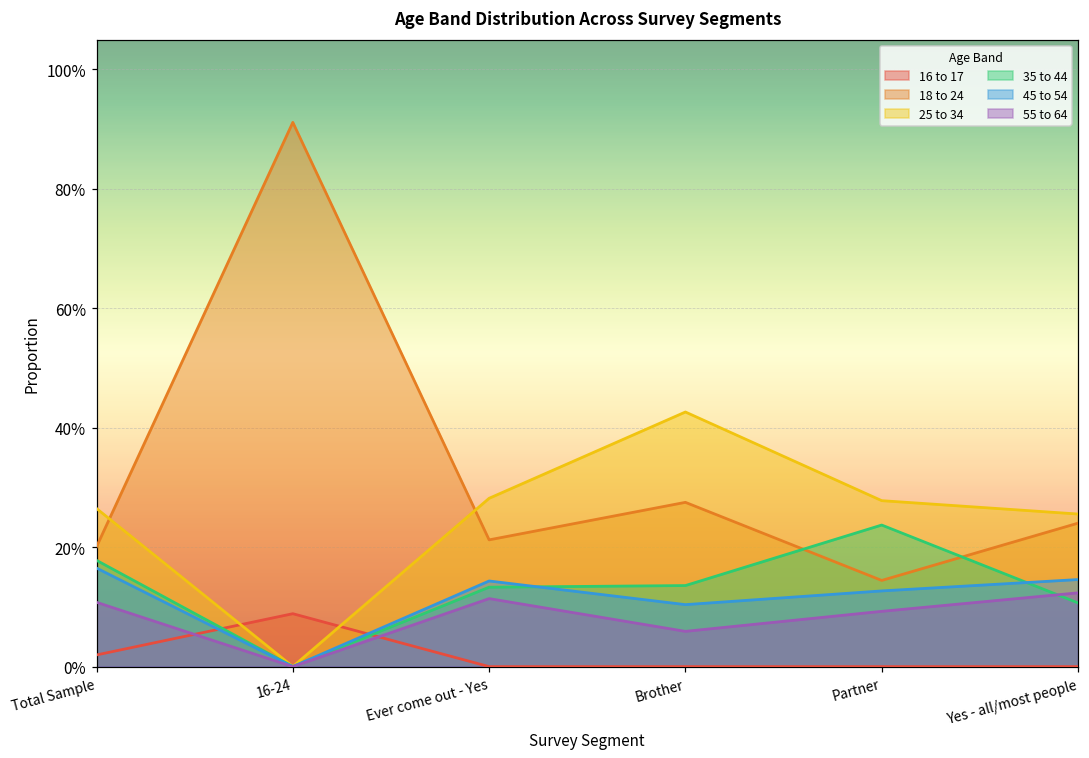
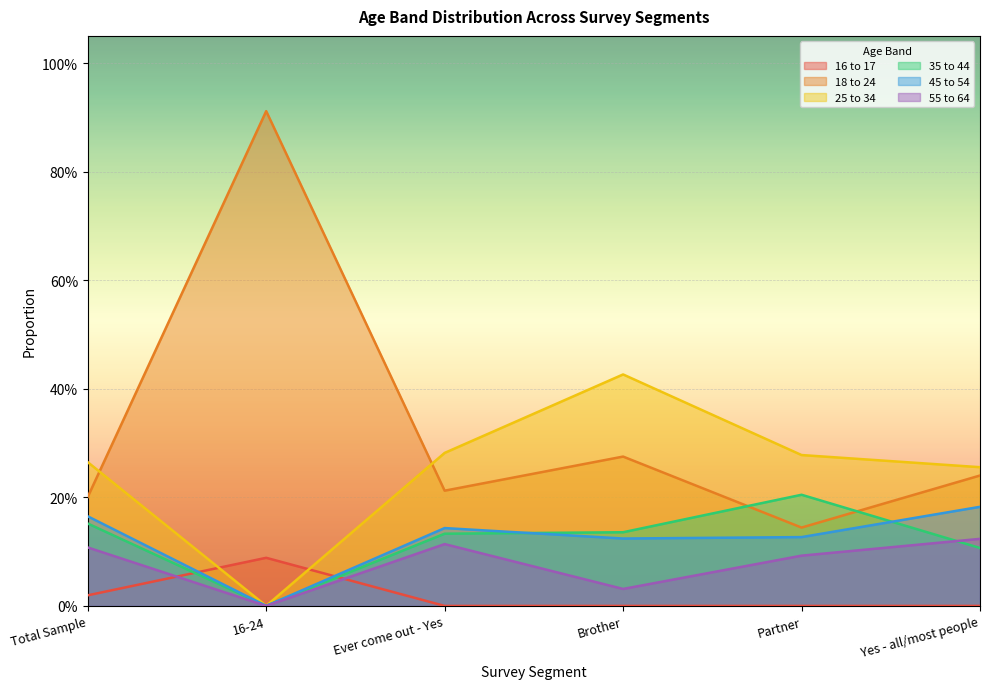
35 to 44, Total Sample: 18% -> 15%
45 to 54, Brother: 10% -> 12%
55 to 64, Brother: 6% -> 3%
35 to 44, Partner: 24% -> 20%
45 to 54, Yes - all/most people: 15% -> 18%
